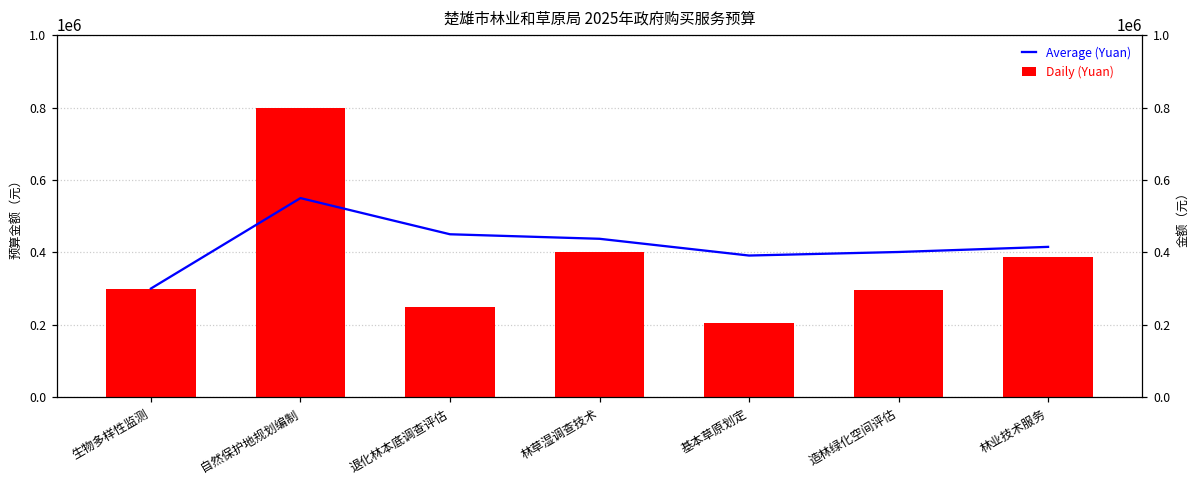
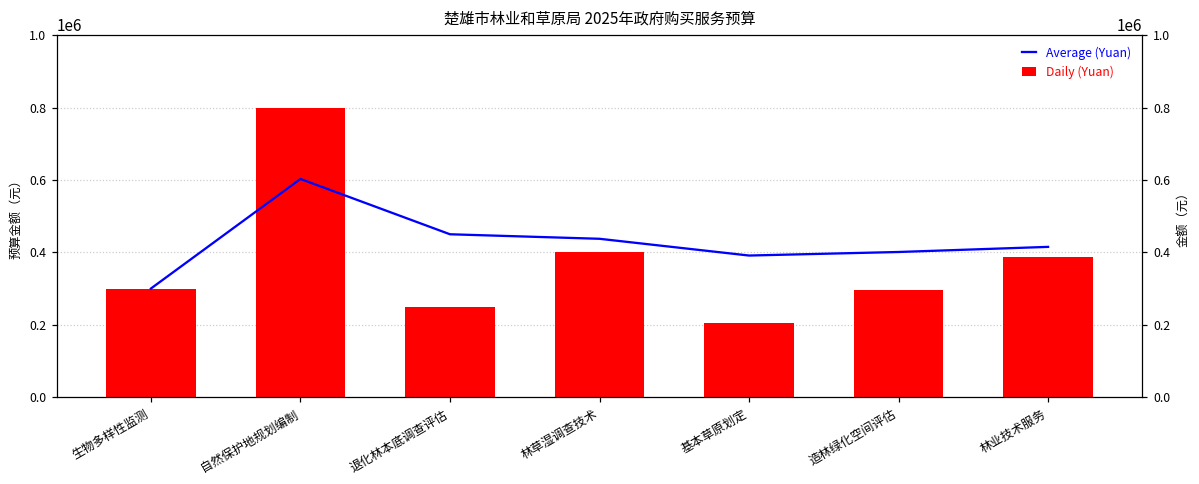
Average (Yuan), 自然保护地规划编制: 550000 -> 600000
